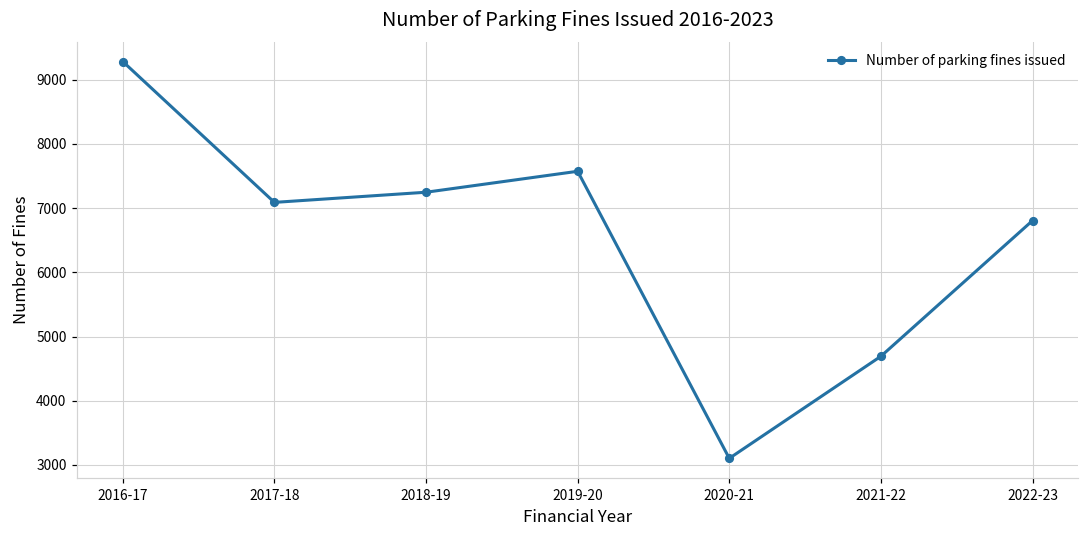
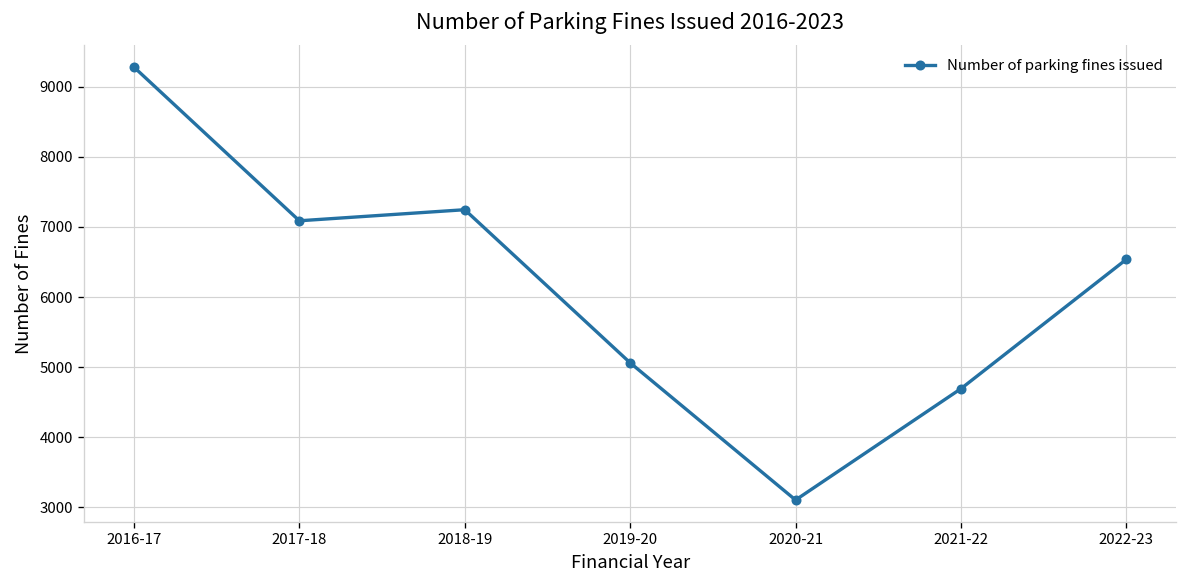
2019-20: 7600 -> 5100
2022-23: 6800 -> 6500
